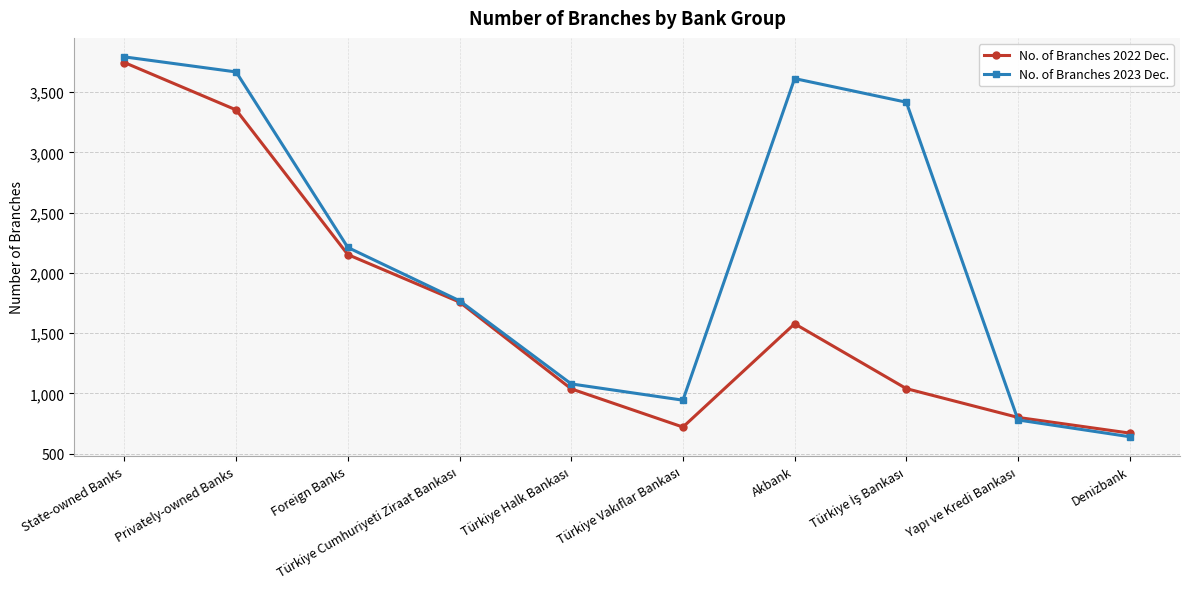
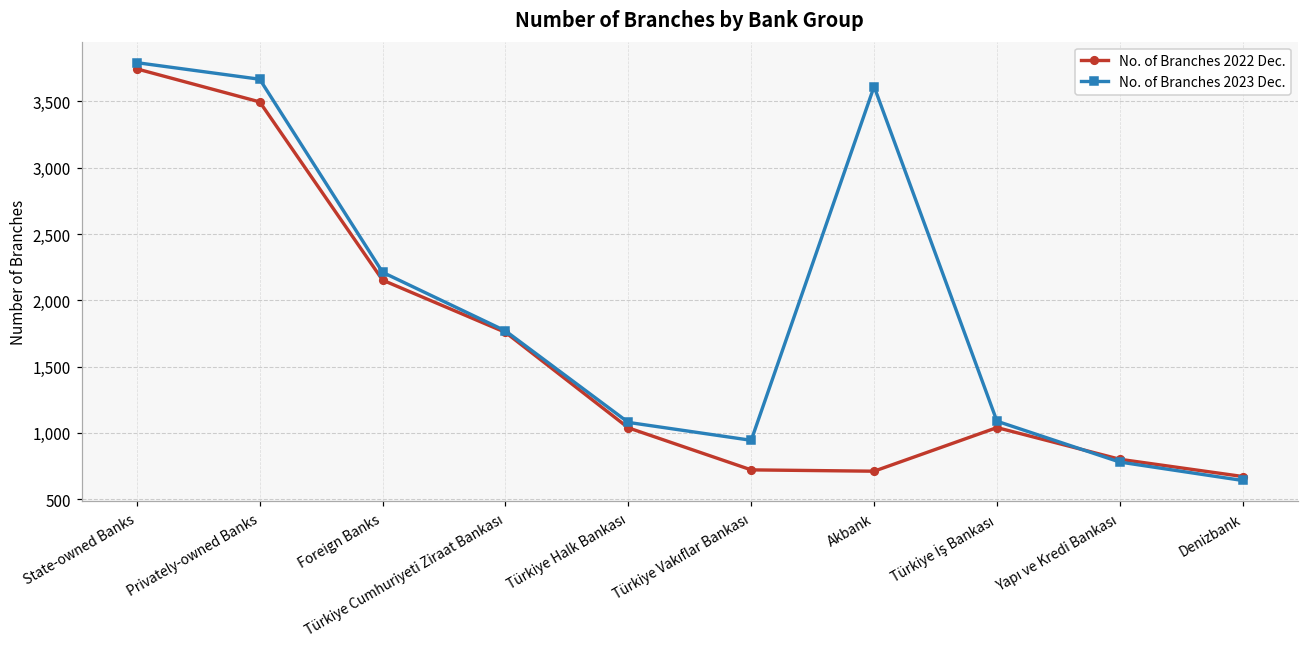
No. of Branches 2022 Dec., Privately-owned Banks: 3,350 -> 3,500
No. of Branches 2022 Dec., Akbank: 1,580 -> 710
No. of Branches 2023 Dec., Türkiye İş Bankası: 3,420 -> 1,090
